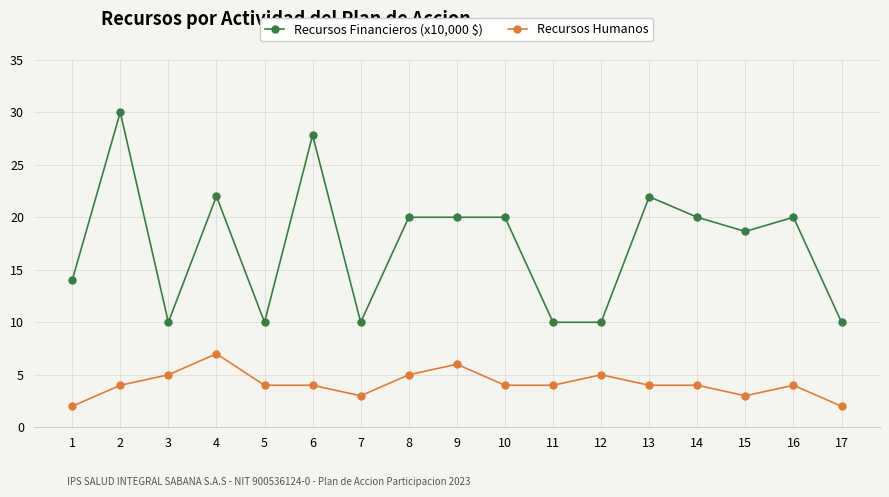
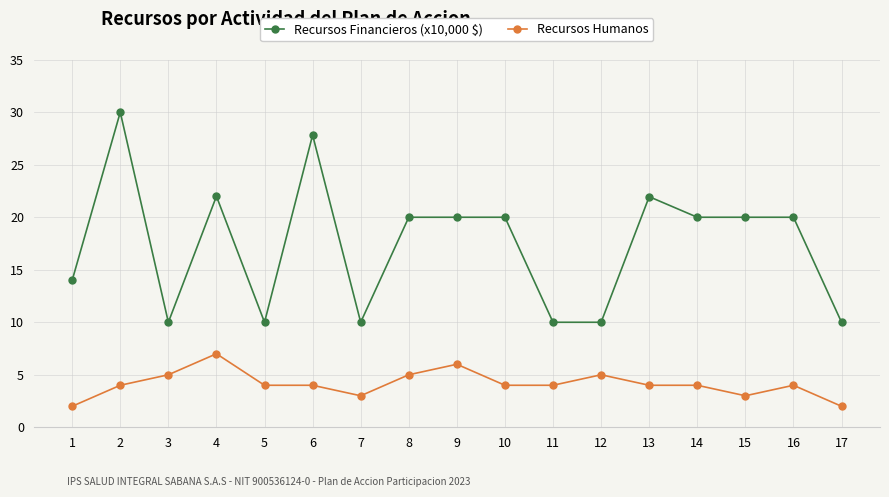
Recursos Financieros (x10,000 $), 15: 18.6 -> 20.0
